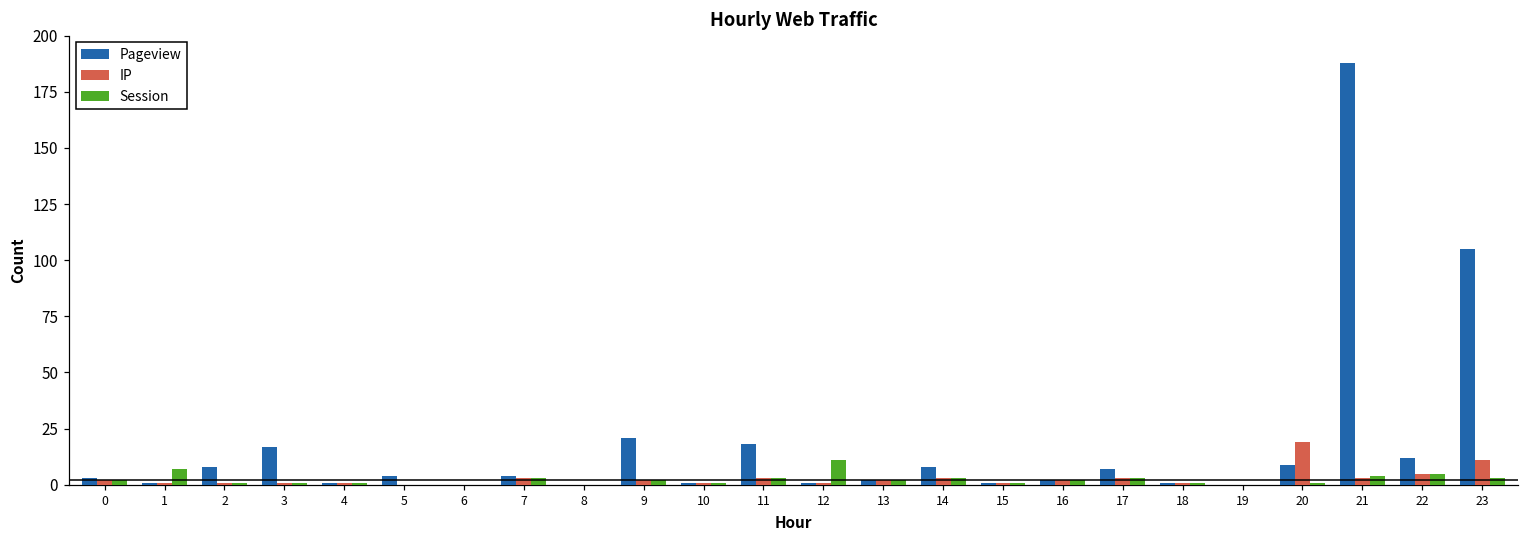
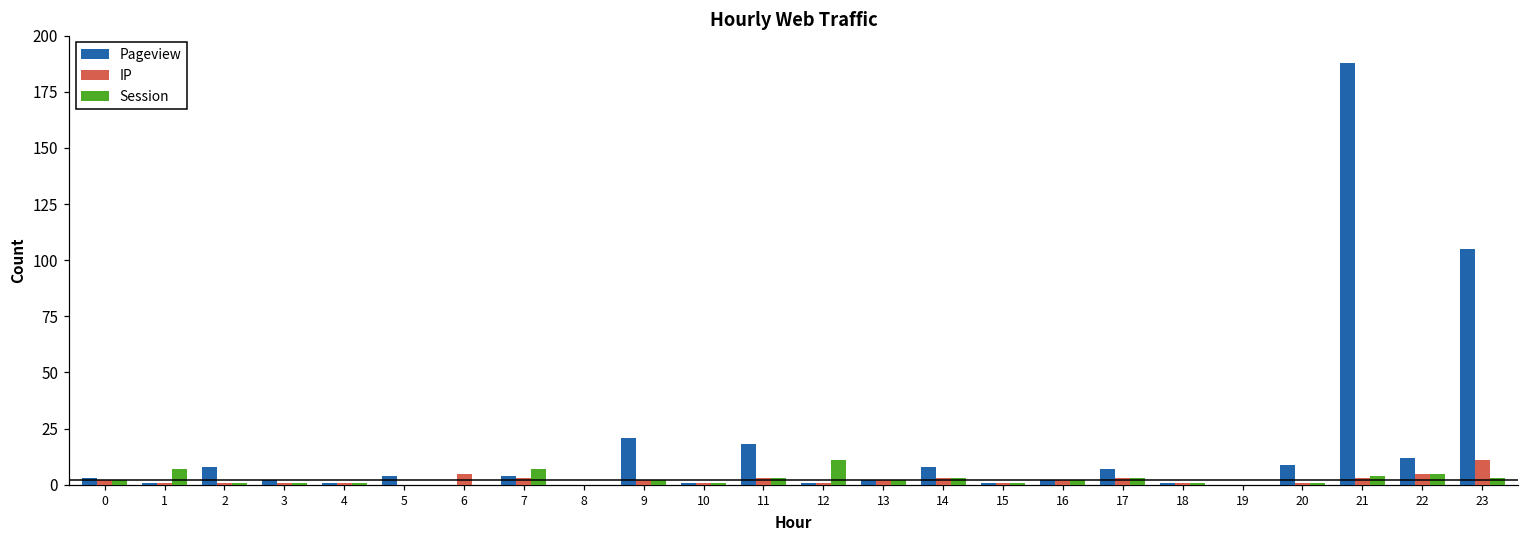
Pageview, 3: 17 -> 2
IP, 6: 0 -> 5
Session, 7: 3 -> 7
IP, 20: 19 -> 1
